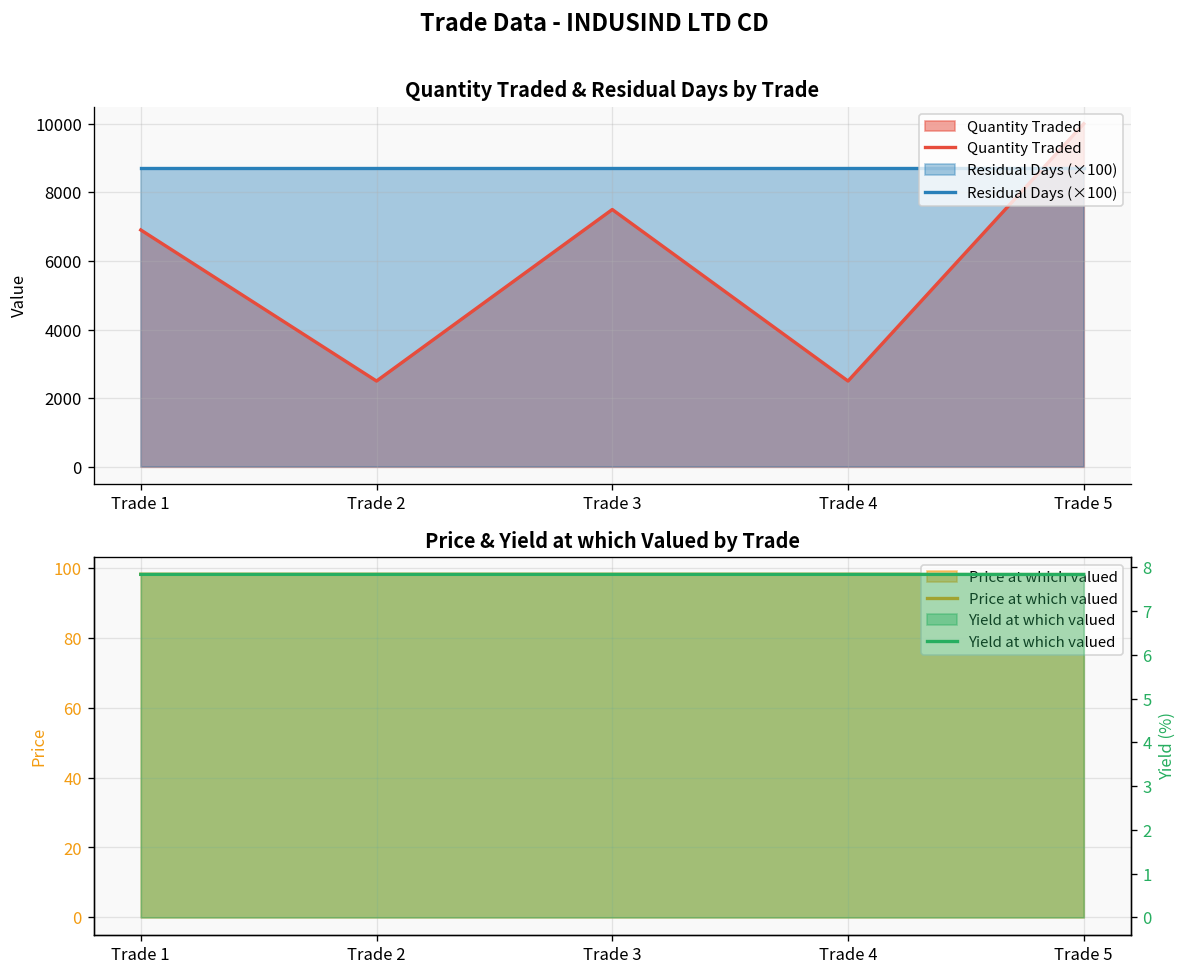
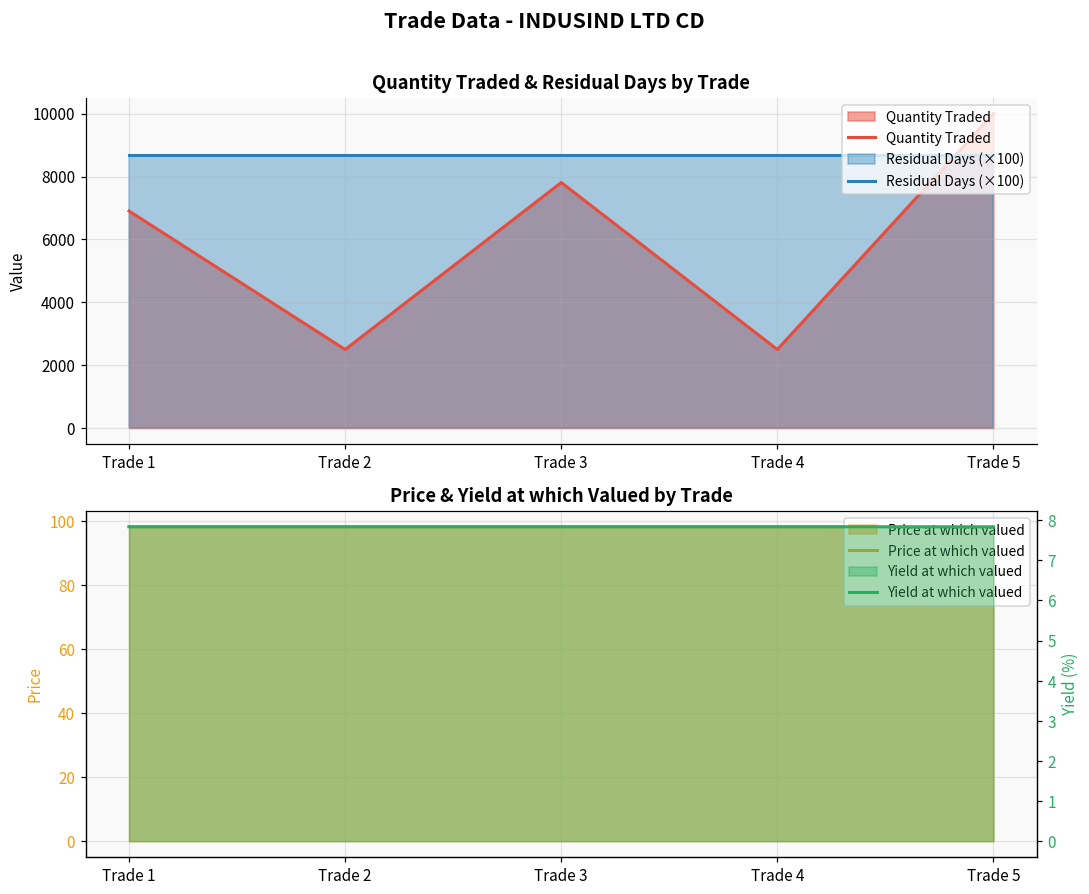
Quantity Traded & Residual Days by Trade, Quantity Traded, Trade 3: 7500 -> 7800
